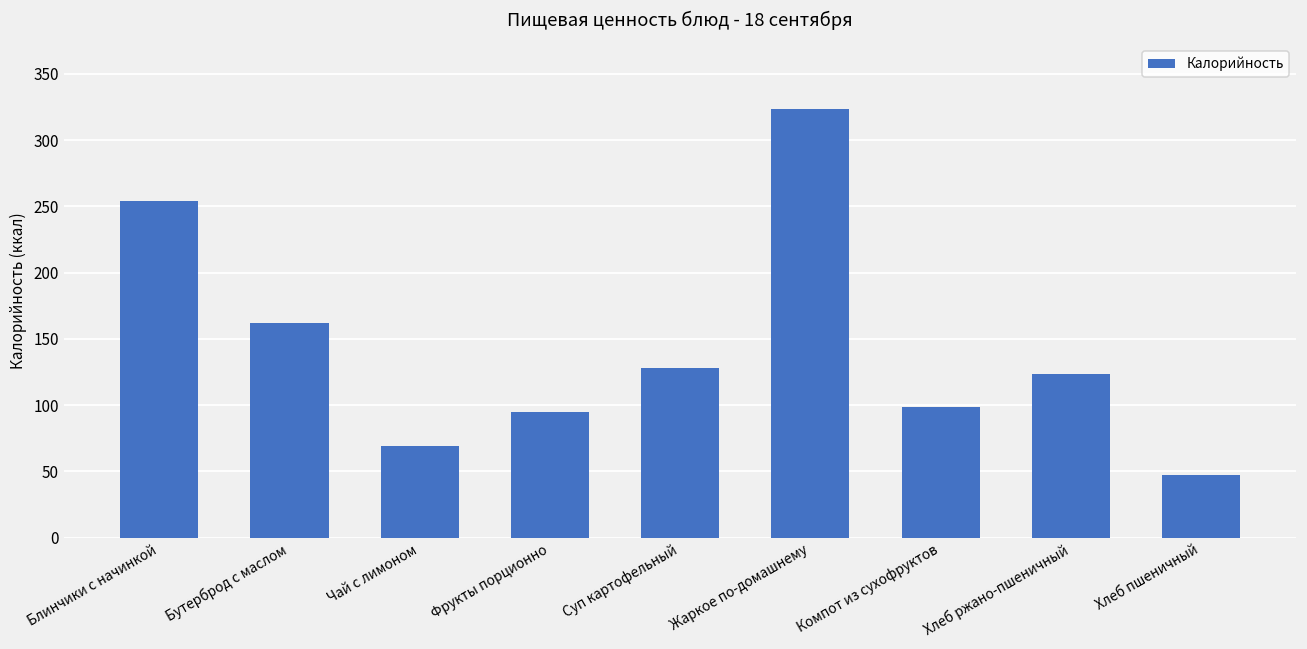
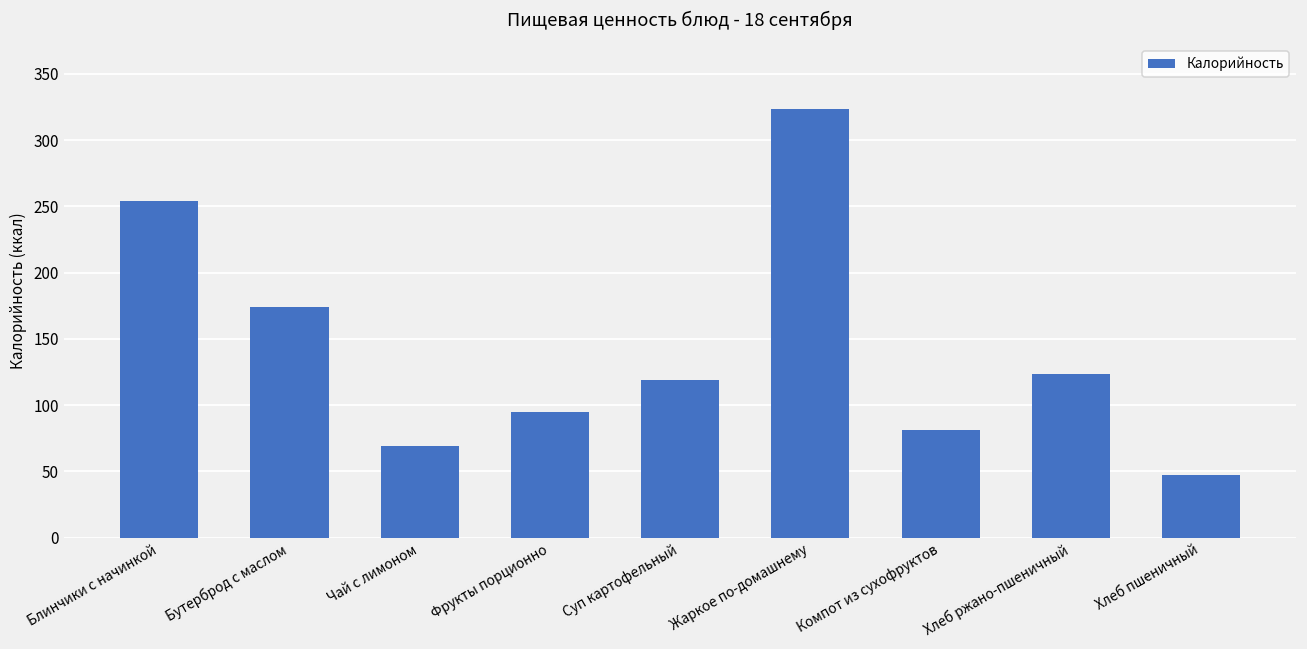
Бутерброд с маслом: 162 -> 174
Суп картофельный: 128 -> 119
Компот из сухофруктов: 99 -> 82
